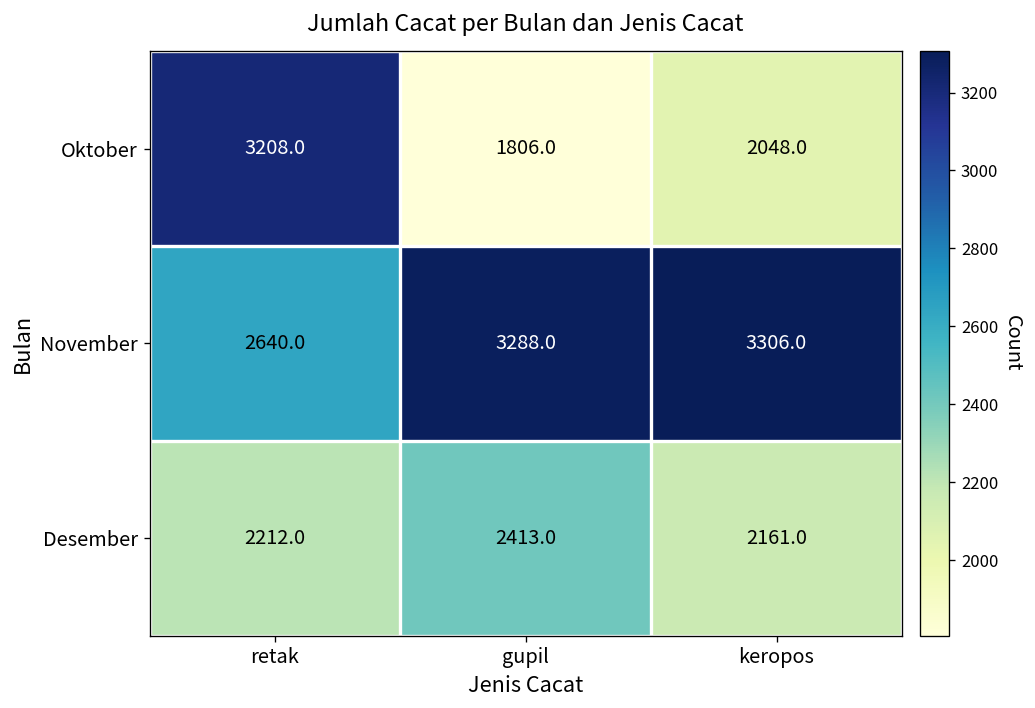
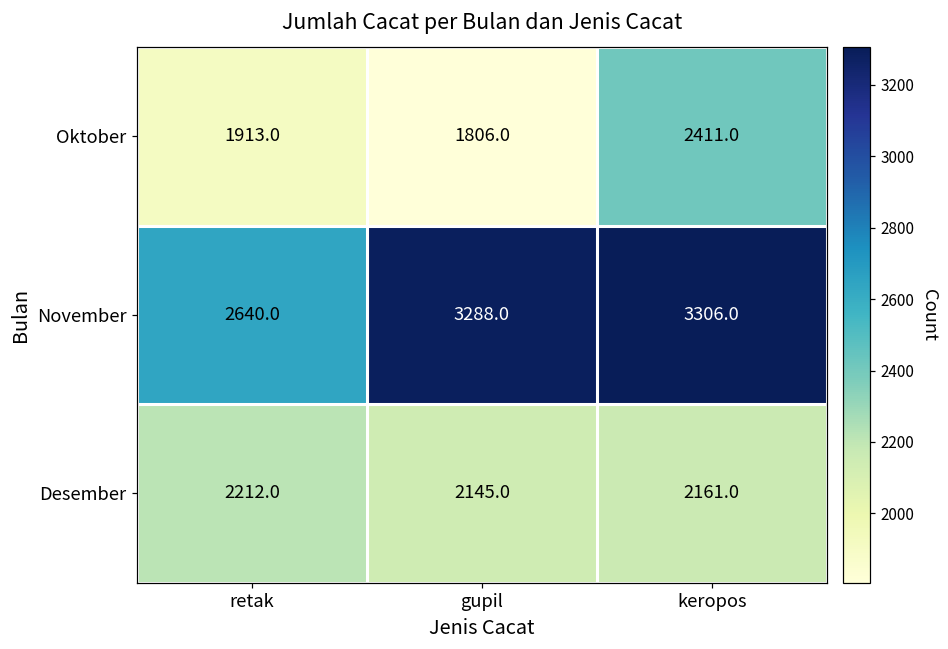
Oktober, retak: 3208.0 -> 1913.0
Oktober, keropos: 2048.0 -> 2411.0
Desember, gupil: 2413.0 -> 2145.0
